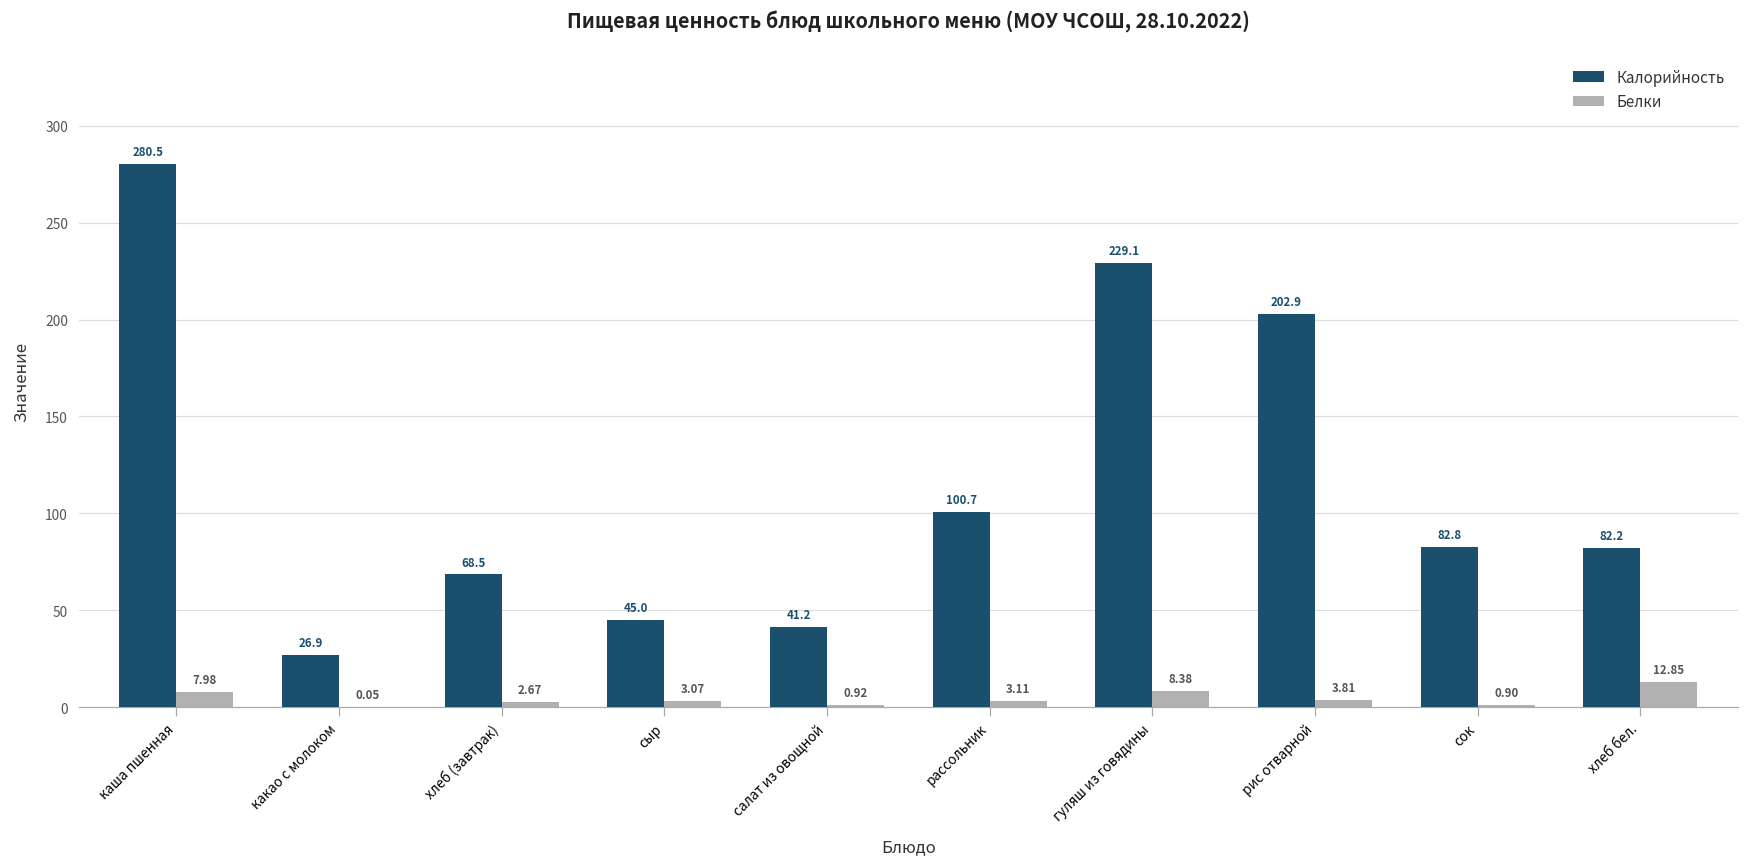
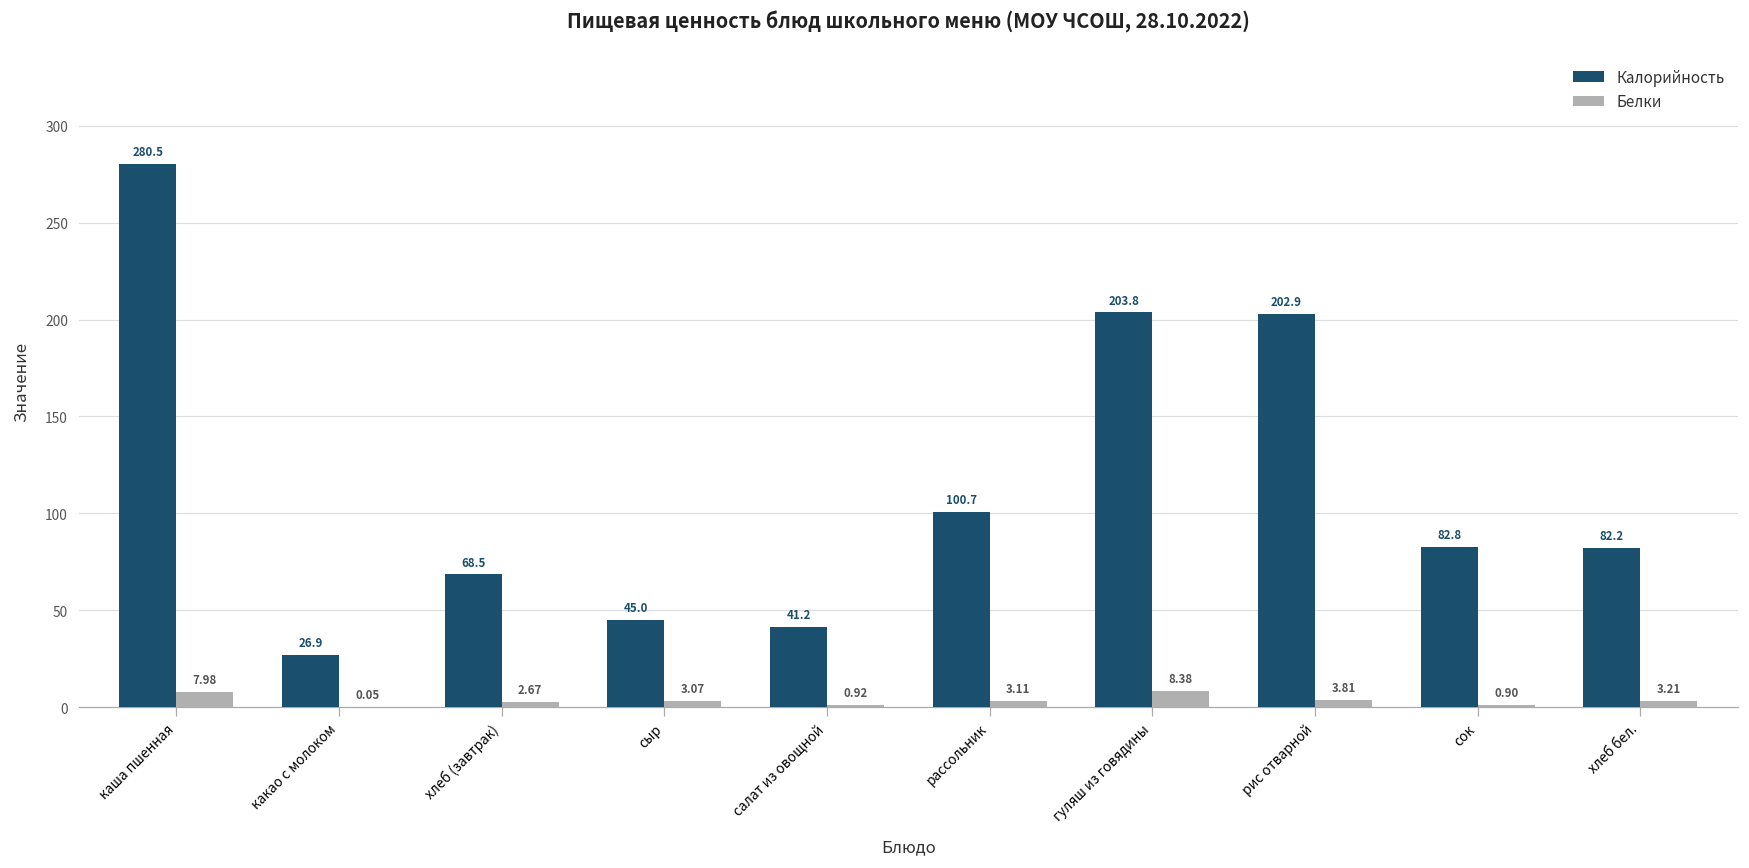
Калорийность, гуляш из говядины: 229.1 -> 203.8
Белки, хлеб бел.: 12.85 -> 3.21
